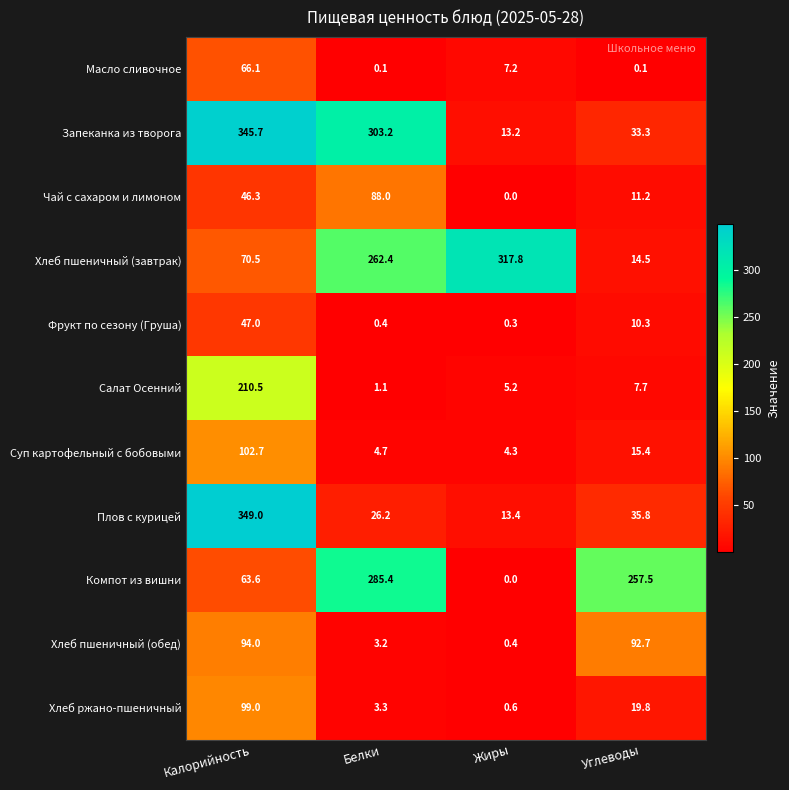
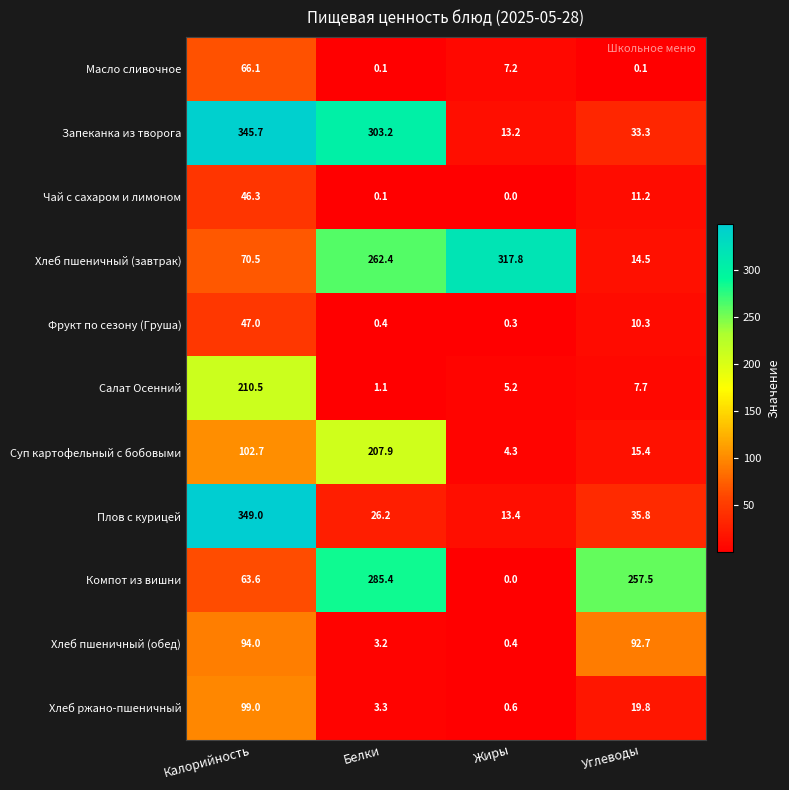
Чай с сахаром и лимоном, Белки: 88.0 -> 0.1
Суп картофельный с бобовыми, Белки: 4.7 -> 207.9
